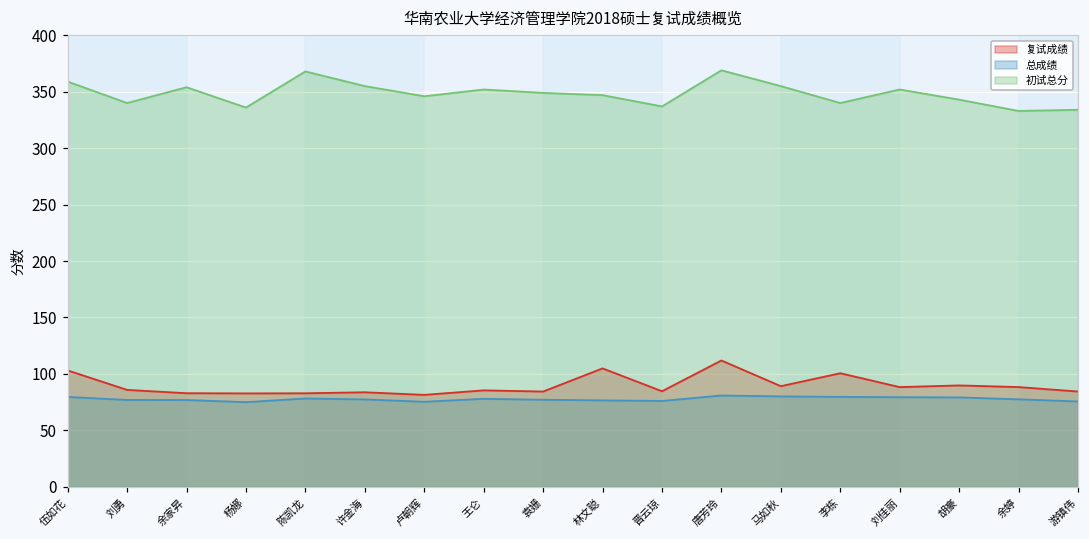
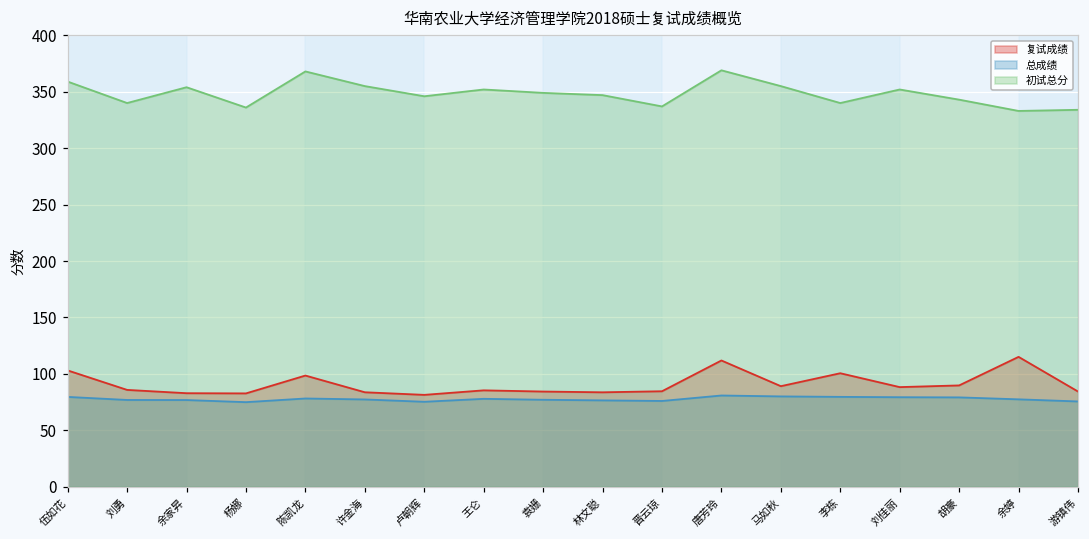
复试成绩, 陈凯龙: 83 -> 99
复试成绩, 林文聪: 105 -> 84
复试成绩, 余婷: 88 -> 115
